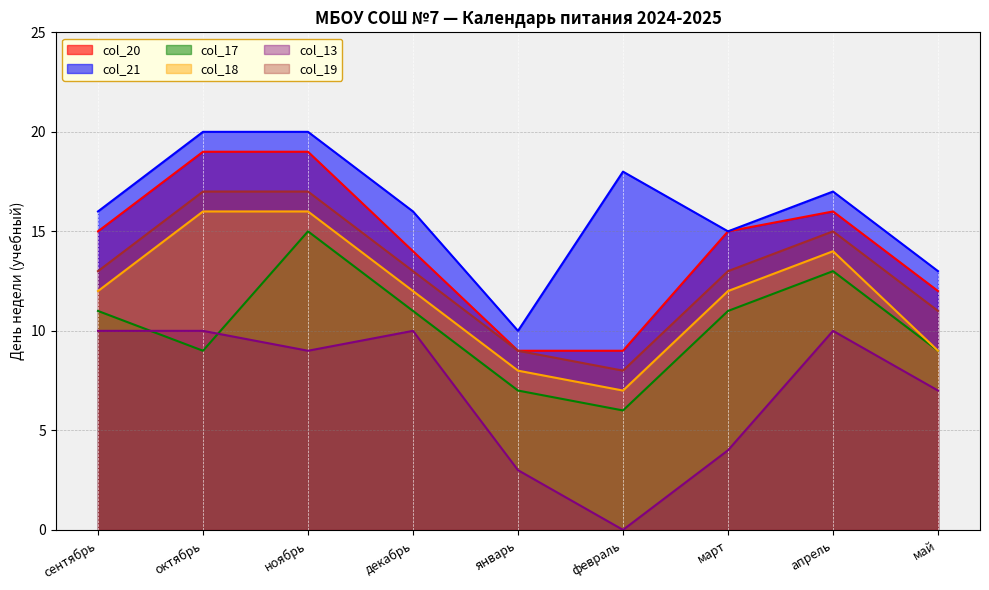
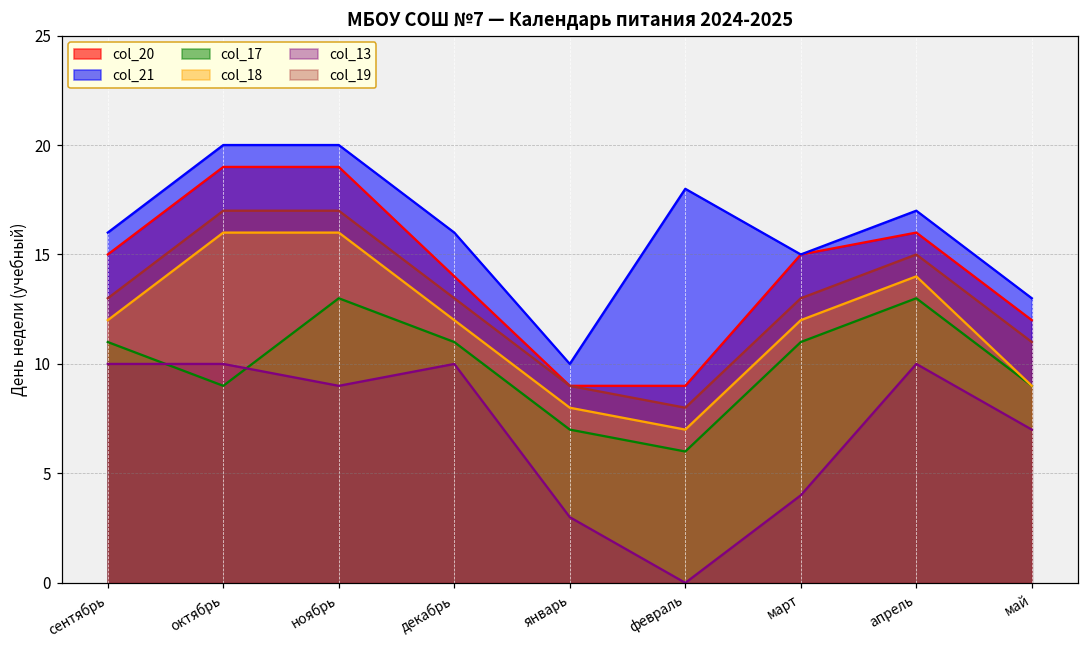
col_17, ноябрь: 15 -> 13
